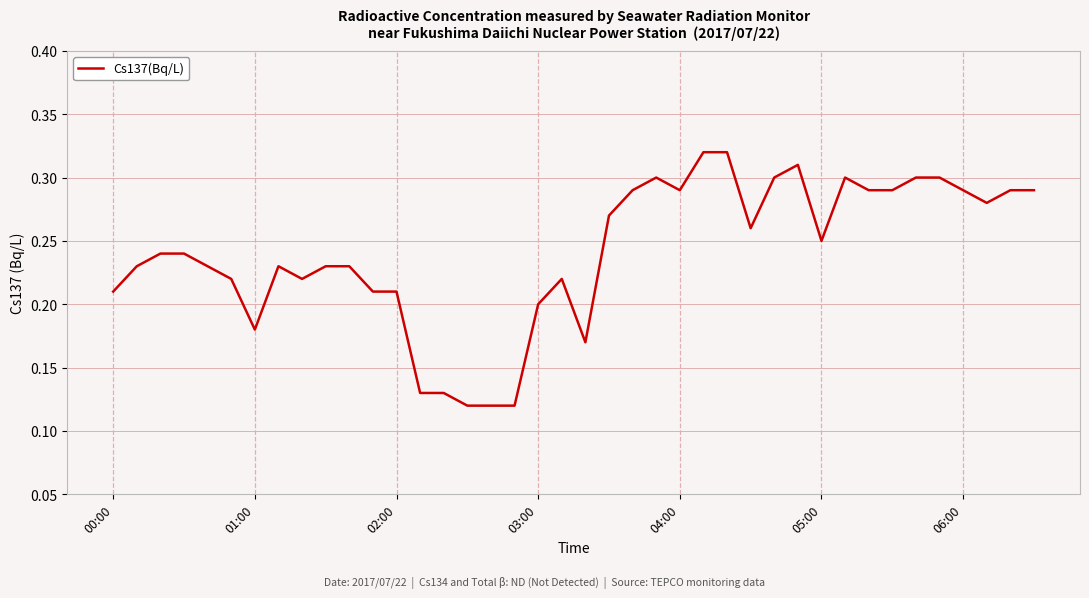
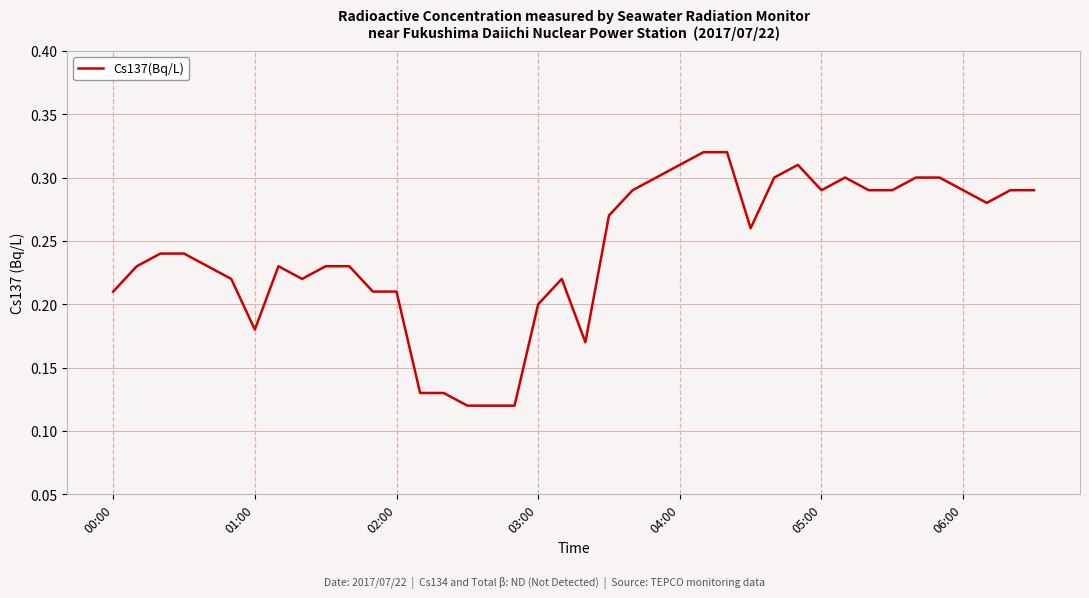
04:00: 0.29 -> 0.31
05:00: 0.25 -> 0.29
